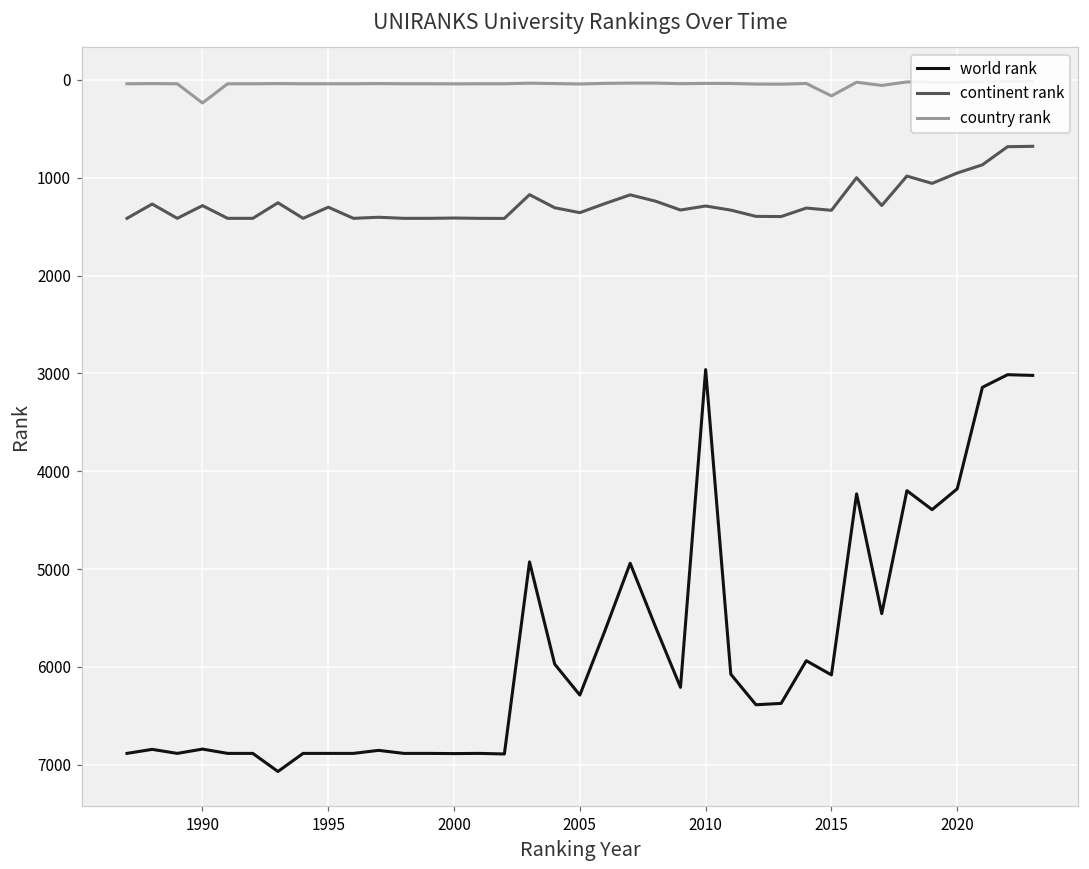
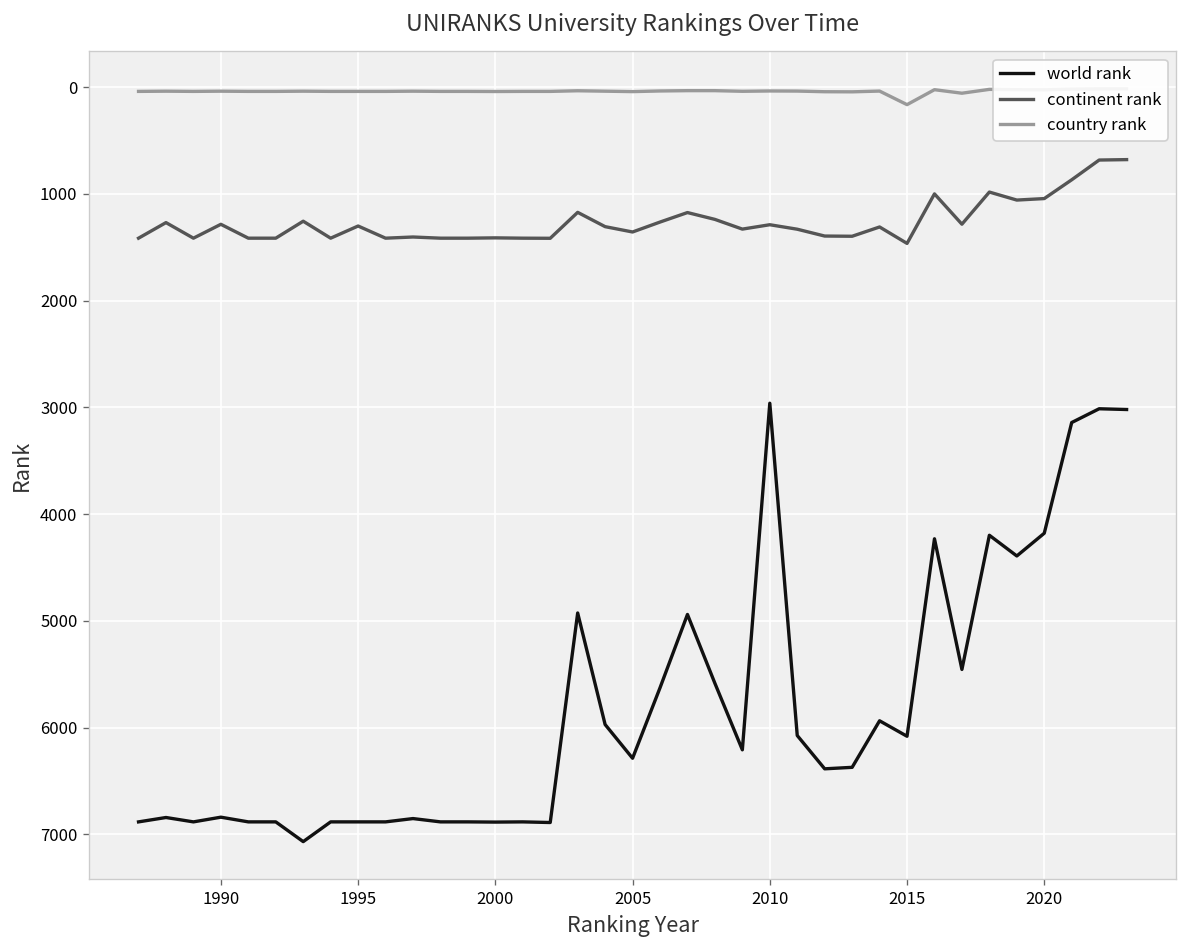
country rank, 1990: 200 -> 0
continent rank, 2015: 1300 -> 1500
continent rank, 2020: 950 -> 1040
